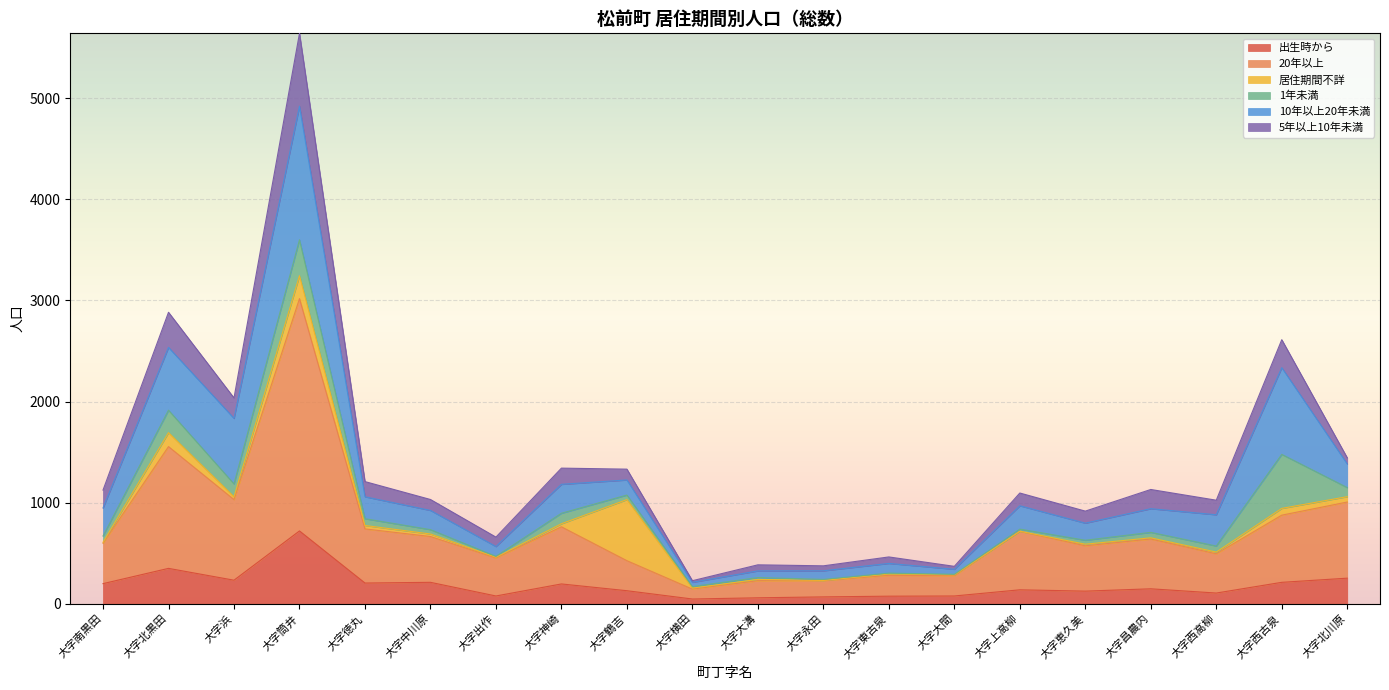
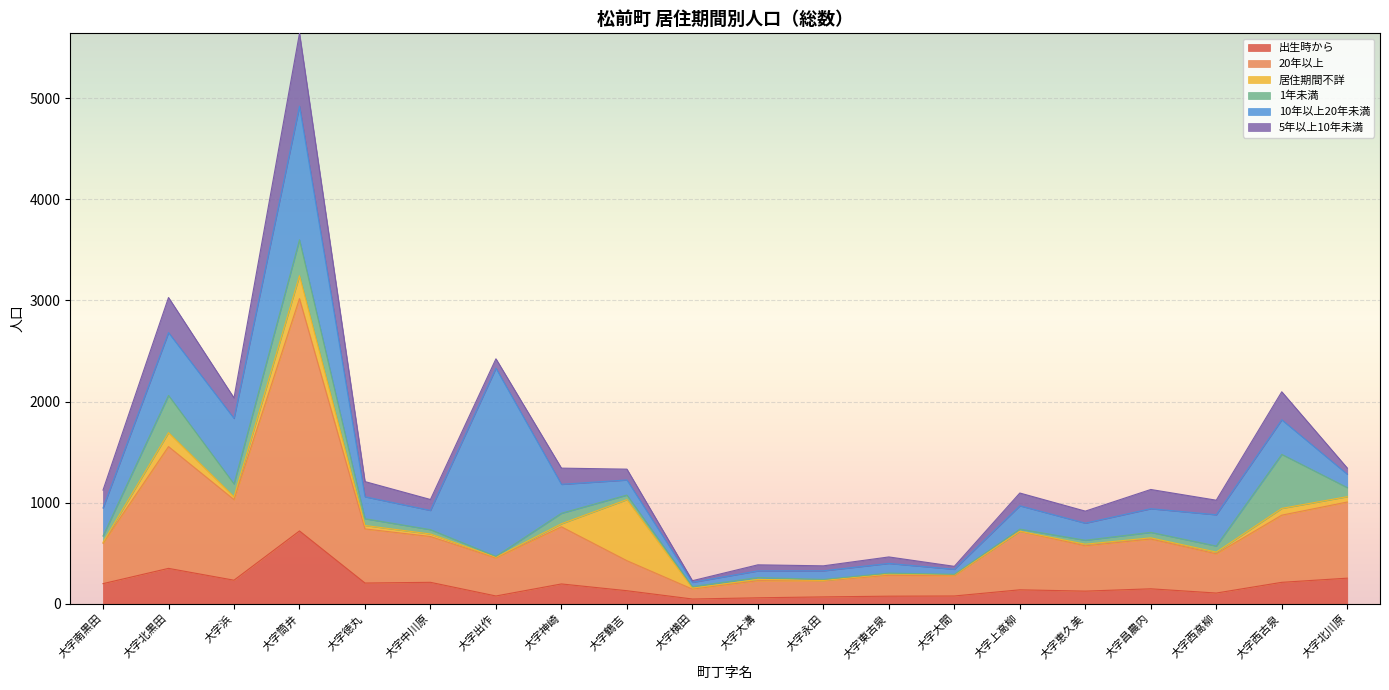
1年未満, 大字北黒田: 220 -> 370
10年以上20年未満, 大字出作: 100 -> 1860
10年以上20年未満, 大字西古泉: 860 -> 340
10年以上20年未満, 大字北川原: 230 -> 130
